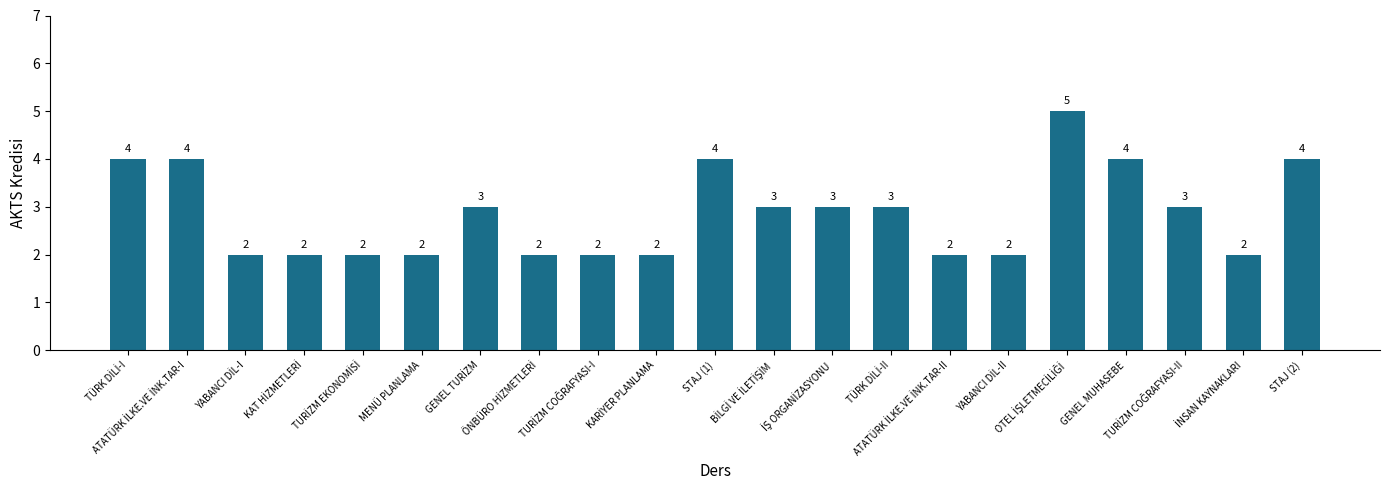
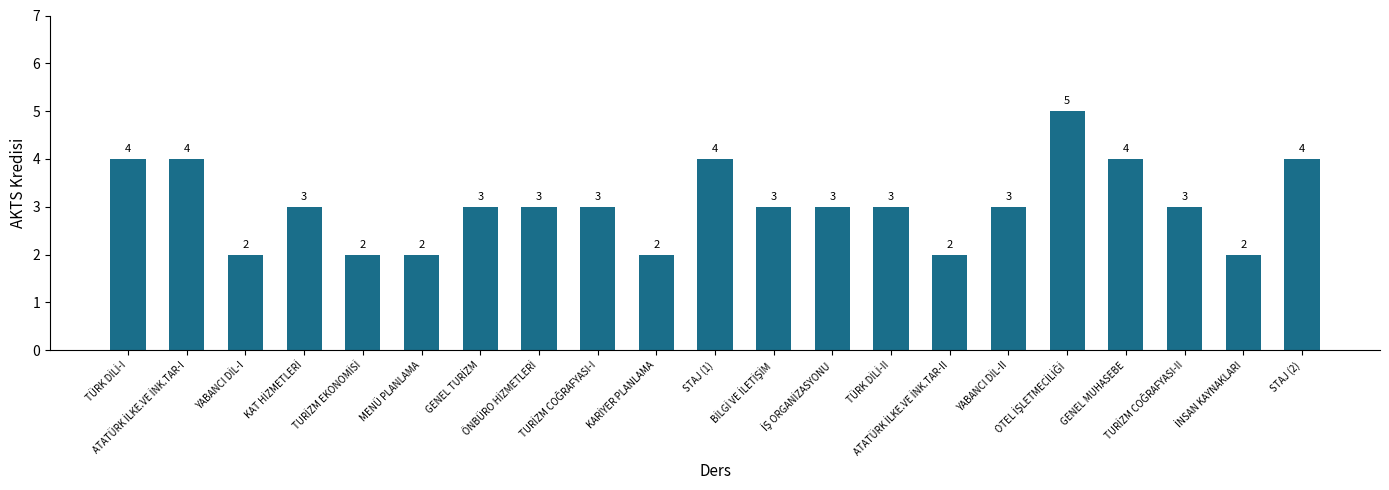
KAT HİZMETLERİ: 2 -> 3
ÖNBÜRO HİZMETLERİ: 2 -> 3
TURİZM COĞRAFYASI-I: 2 -> 3
YABANCI DİL-II: 2 -> 3
